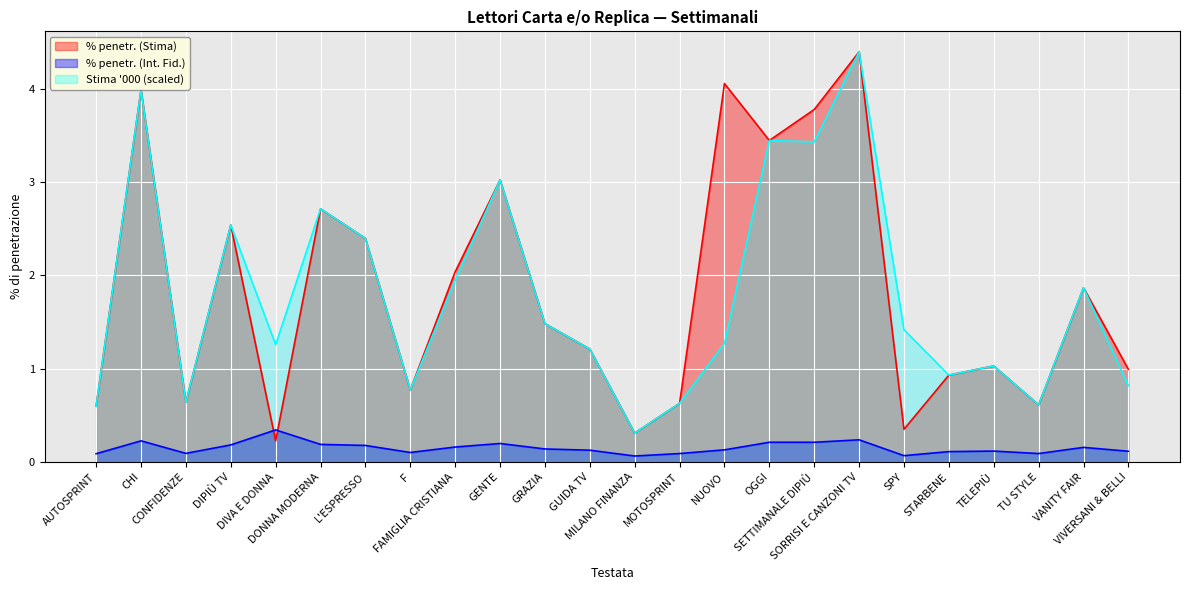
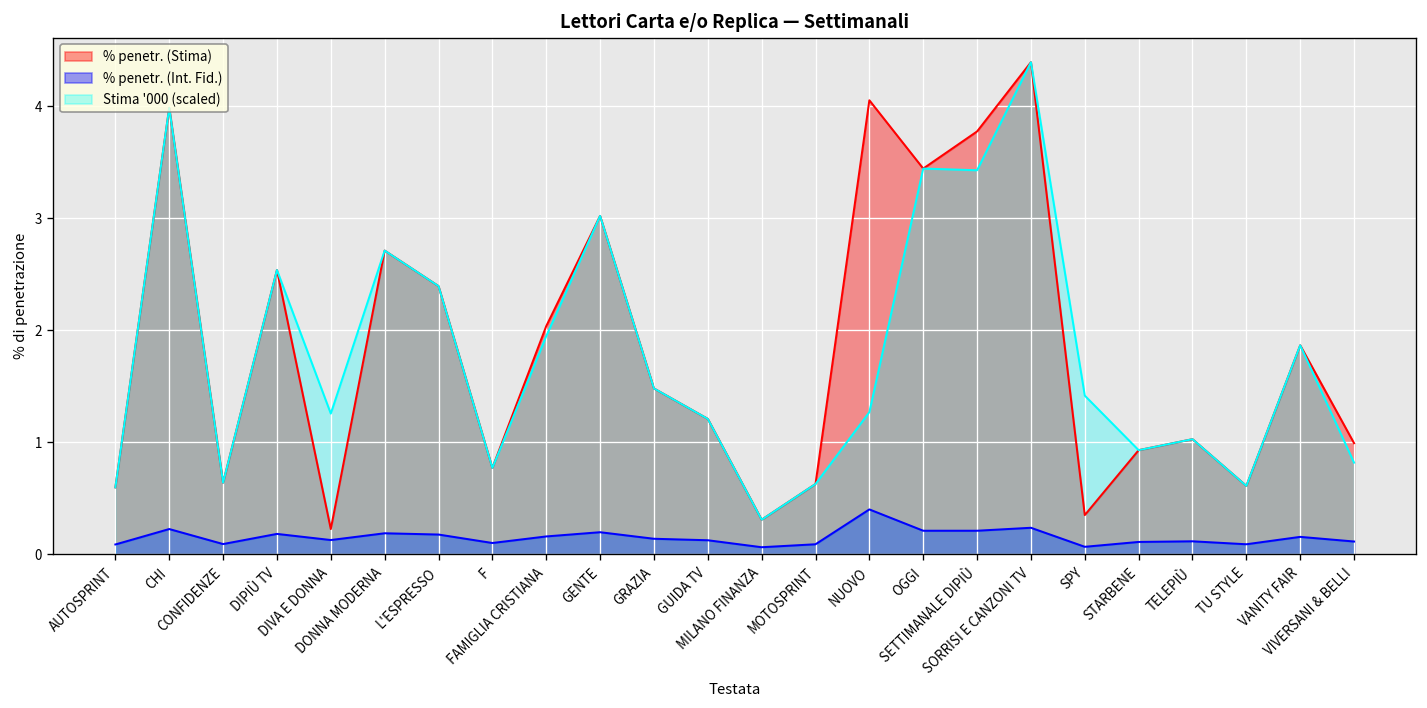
% penetr. (Int. Fid.), DIVA E DONNA: 0.3 -> 0.1
% penetr. (Int. Fid.), NUOVO: 0.1 -> 0.4
